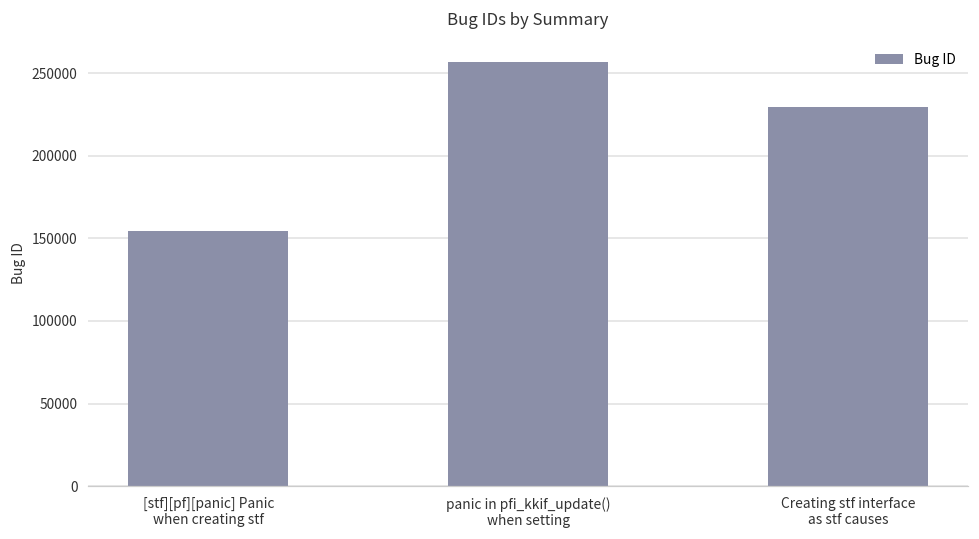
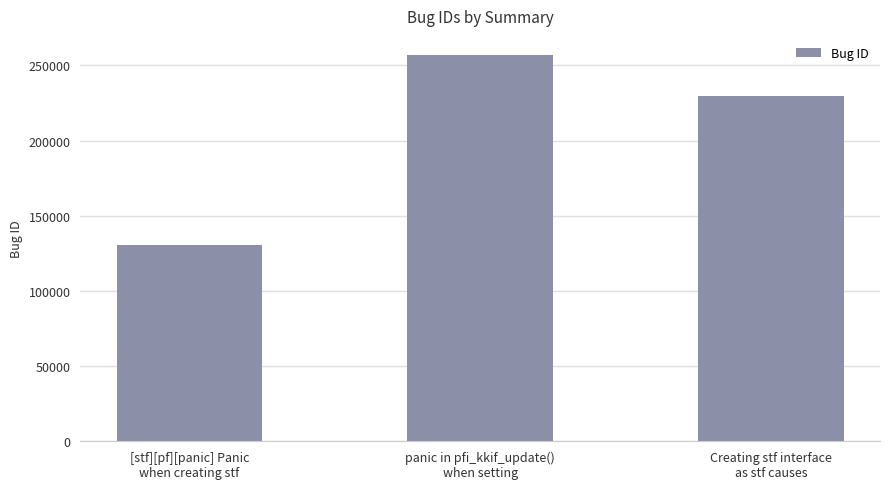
[stf][pf][panic] Panic when creating stf: 154000 -> 131000
